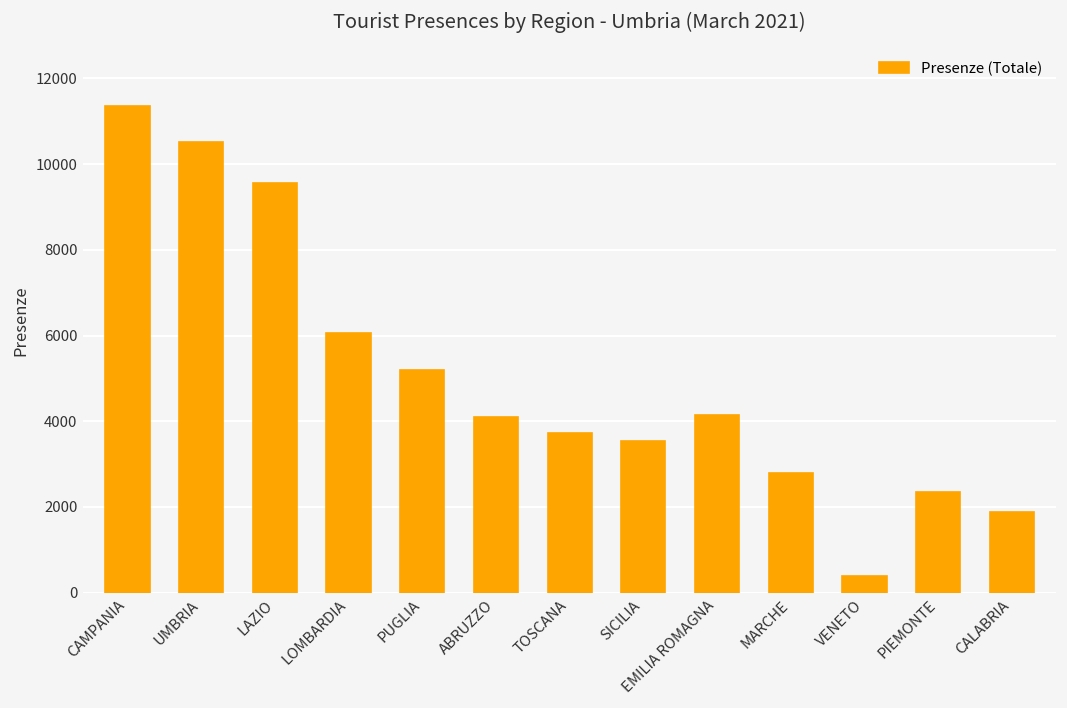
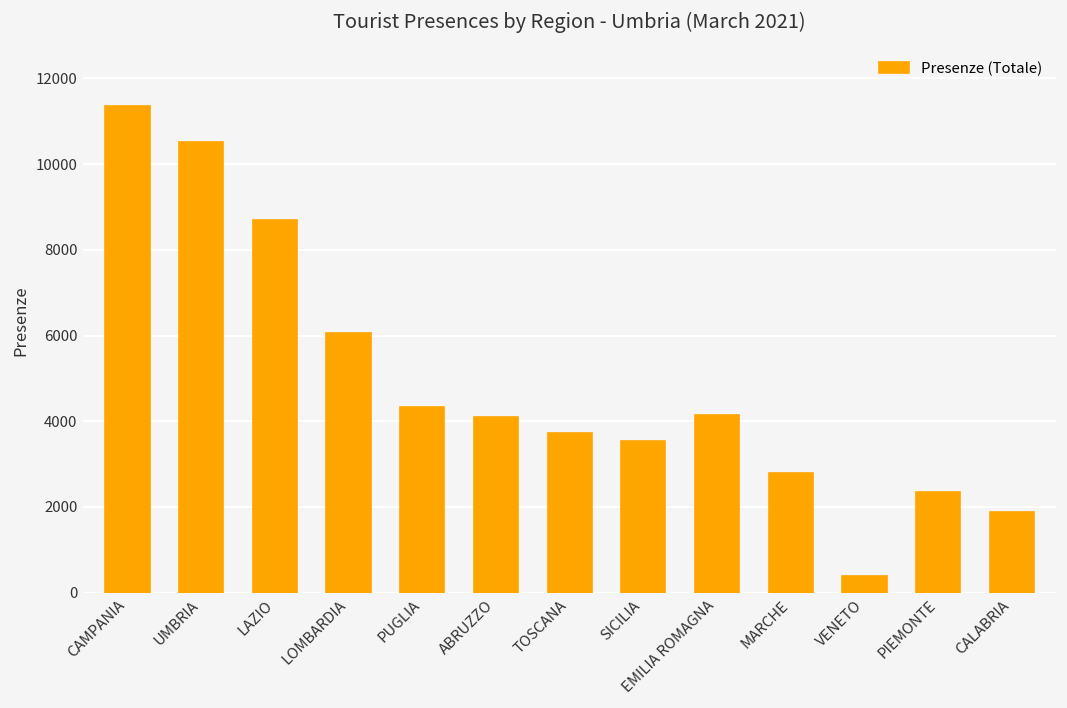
LAZIO: 9600 -> 8700
PUGLIA: 5200 -> 4300
